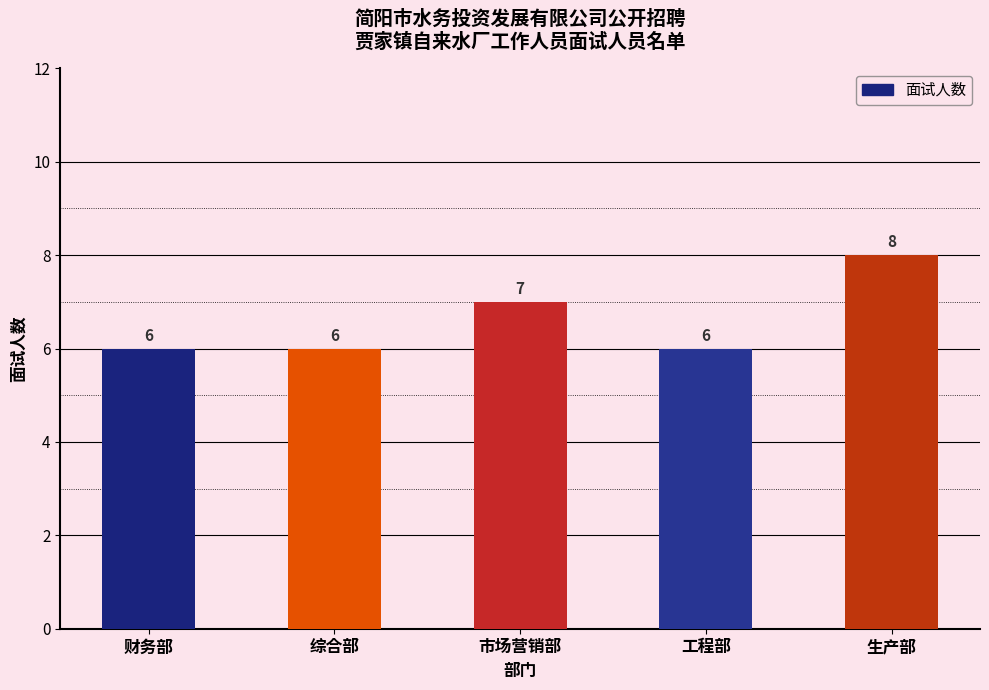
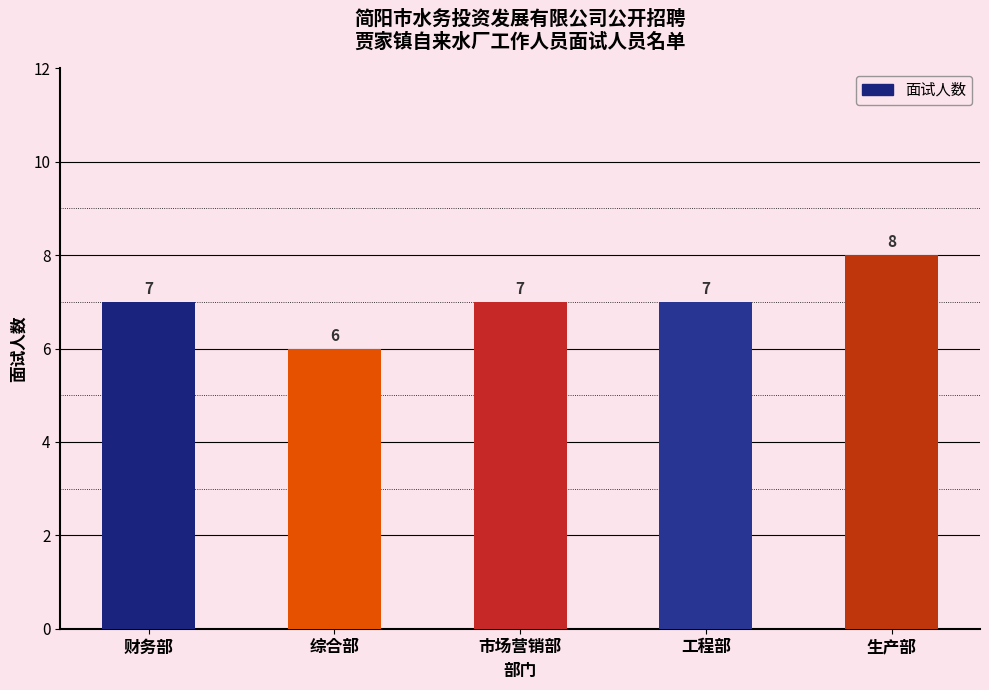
财务部: 6 -> 7
工程部: 6 -> 7
